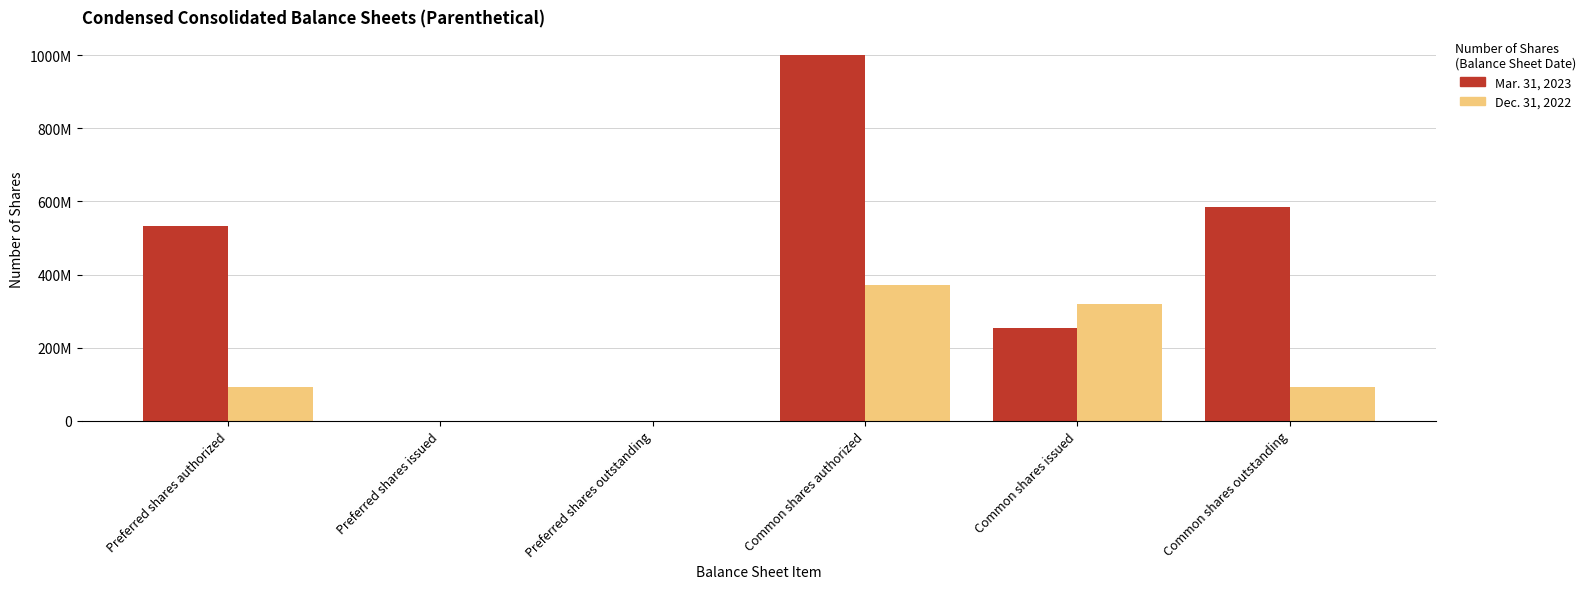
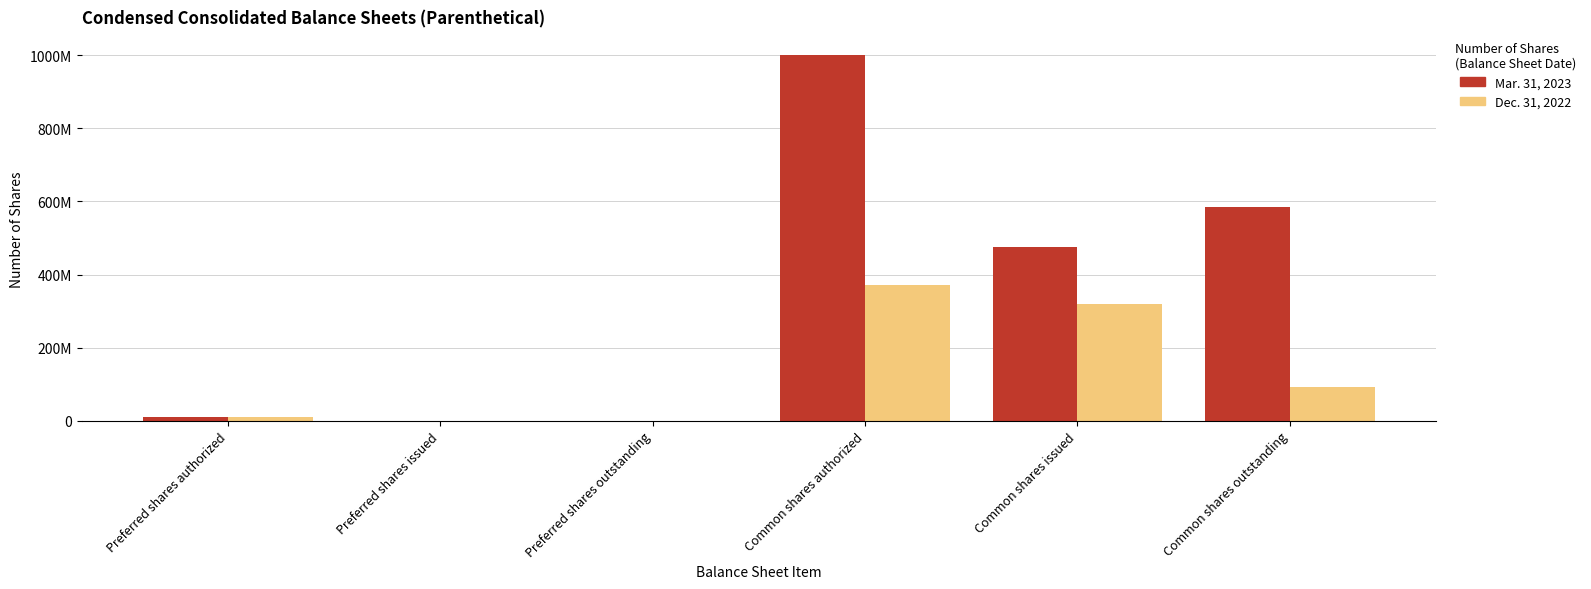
Mar. 31, 2023, Preferred shares authorized: 530000000 -> 10000000
Dec. 31, 2022, Preferred shares authorized: 90000000 -> 10000000
Mar. 31, 2023, Common shares issued: 250000000 -> 480000000
